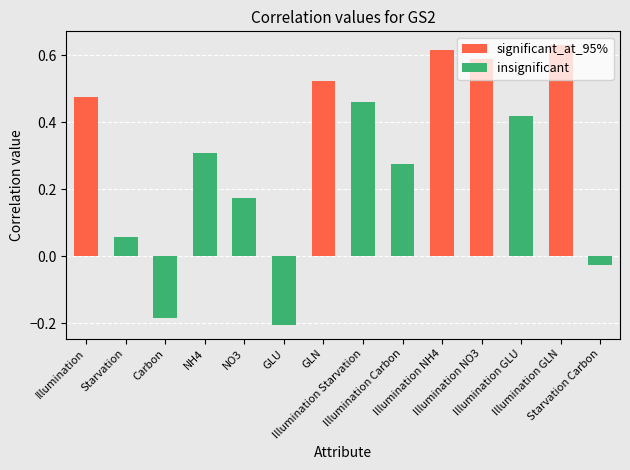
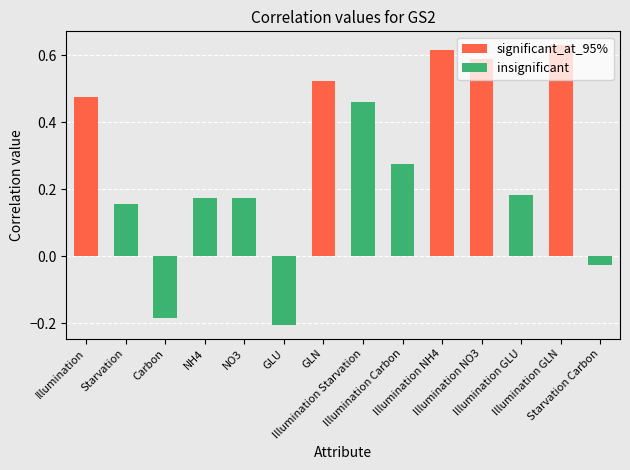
insignificant, Starvation: 0.06 -> 0.16
insignificant, NH4: 0.31 -> 0.18
insignificant, Illumination GLU: 0.42 -> 0.18
